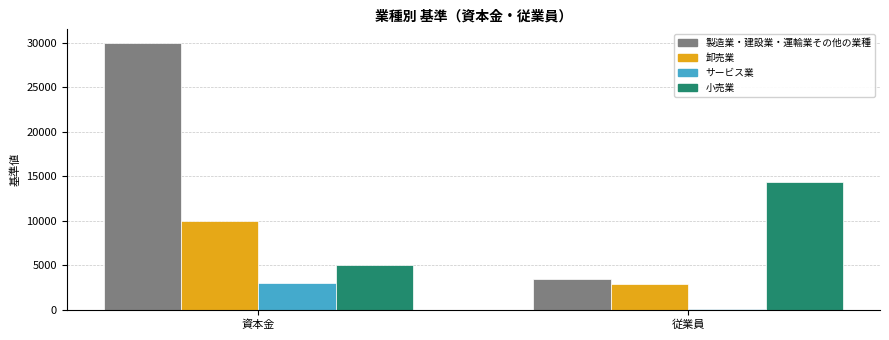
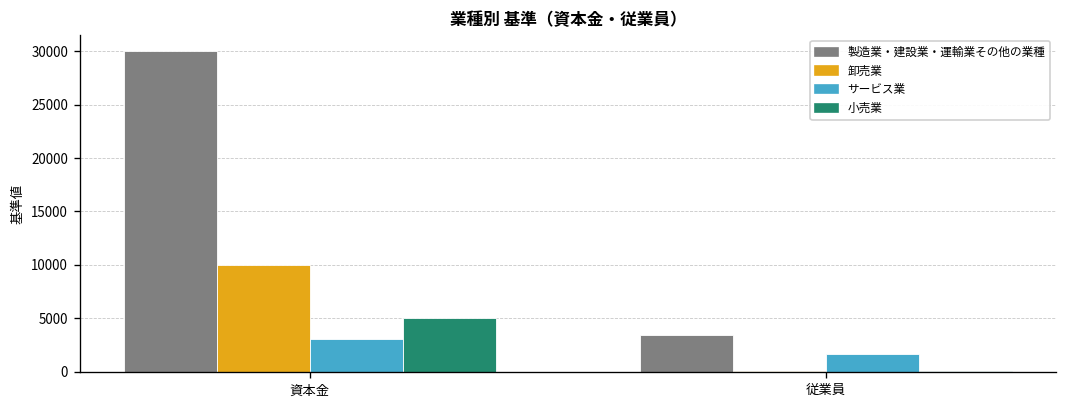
卸売業, 従業員: 3000 -> 0
サービス業, 従業員: 0 -> 2000
小売業, 従業員: 14000 -> 0
